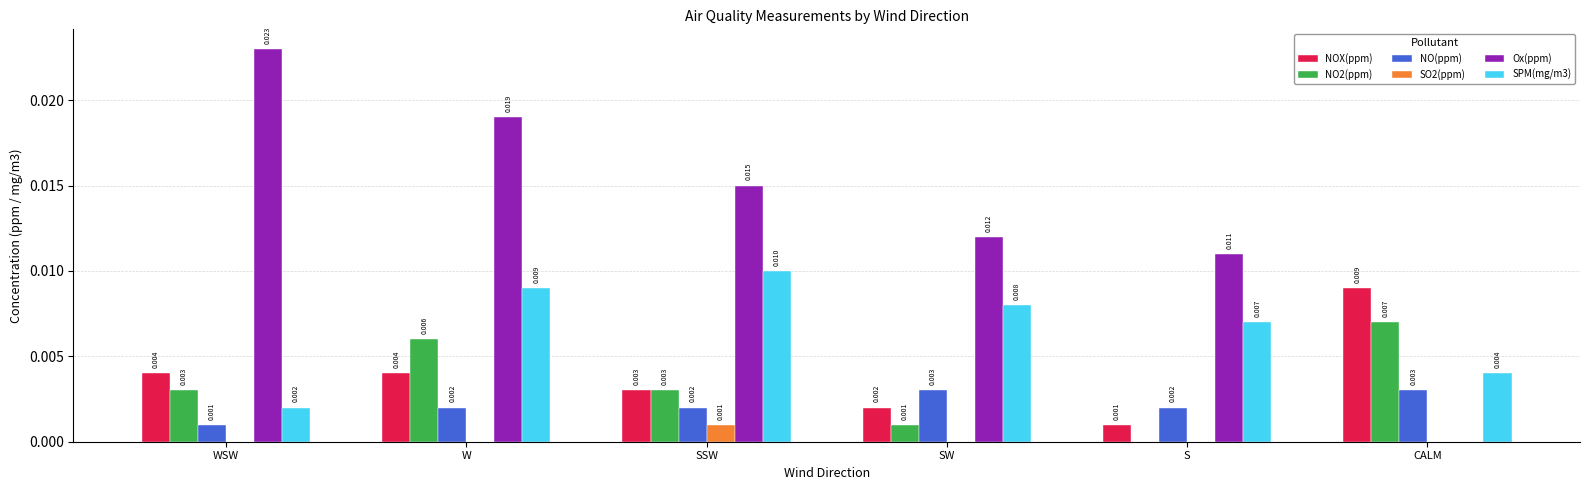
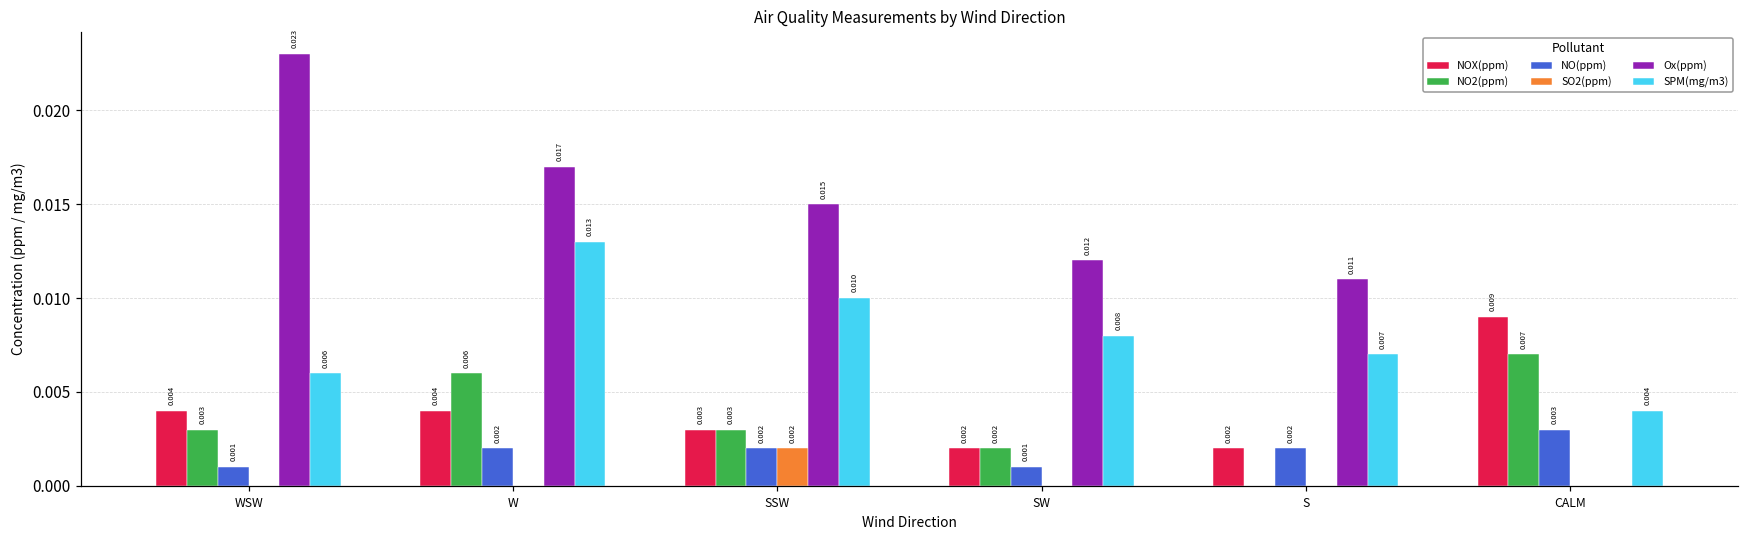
SPM(mg/m3), WSW: 0.002 -> 0.006
Ox(ppm), W: 0.019 -> 0.017
SPM(mg/m3), W: 0.009 -> 0.013
SO2(ppm), SSW: 0.001 -> 0.002
NO2(ppm), SW: 0.001 -> 0.002
NO(ppm), SW: 0.003 -> 0.001
NOX(ppm), S: 0.001 -> 0.002
